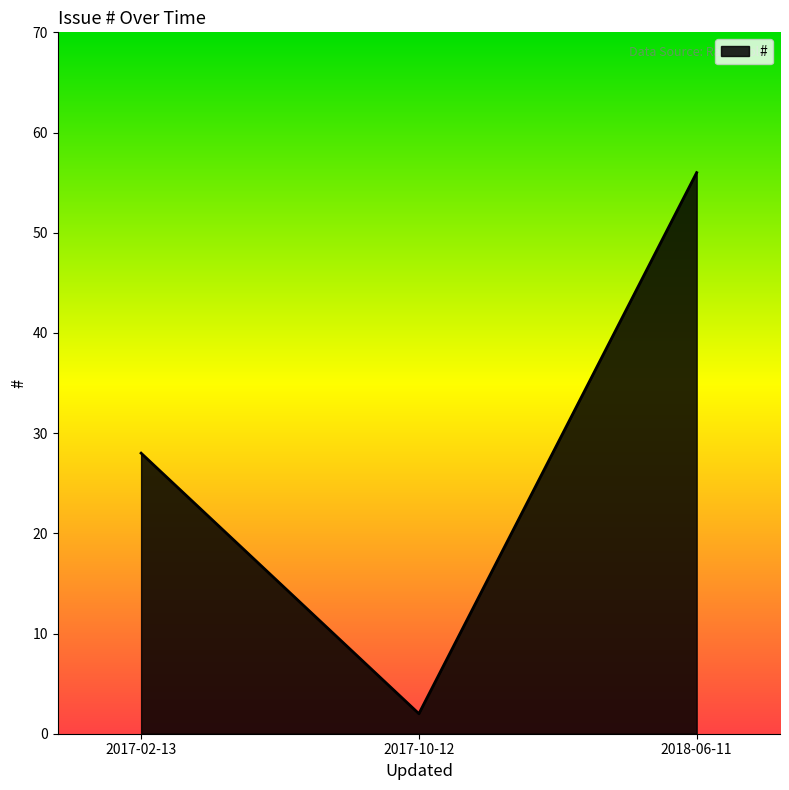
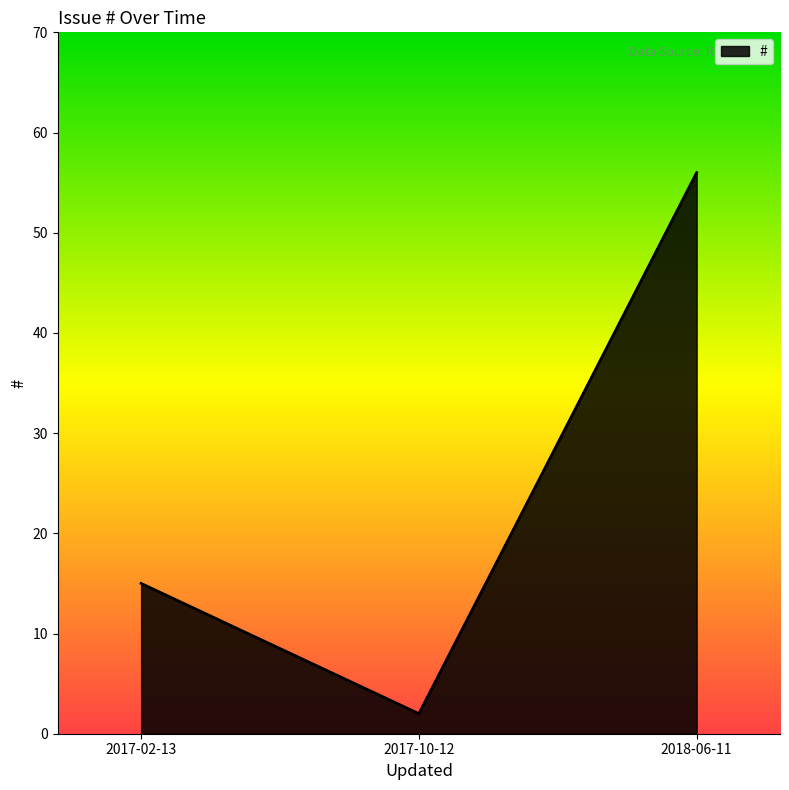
2017-02-13: 28 -> 15
